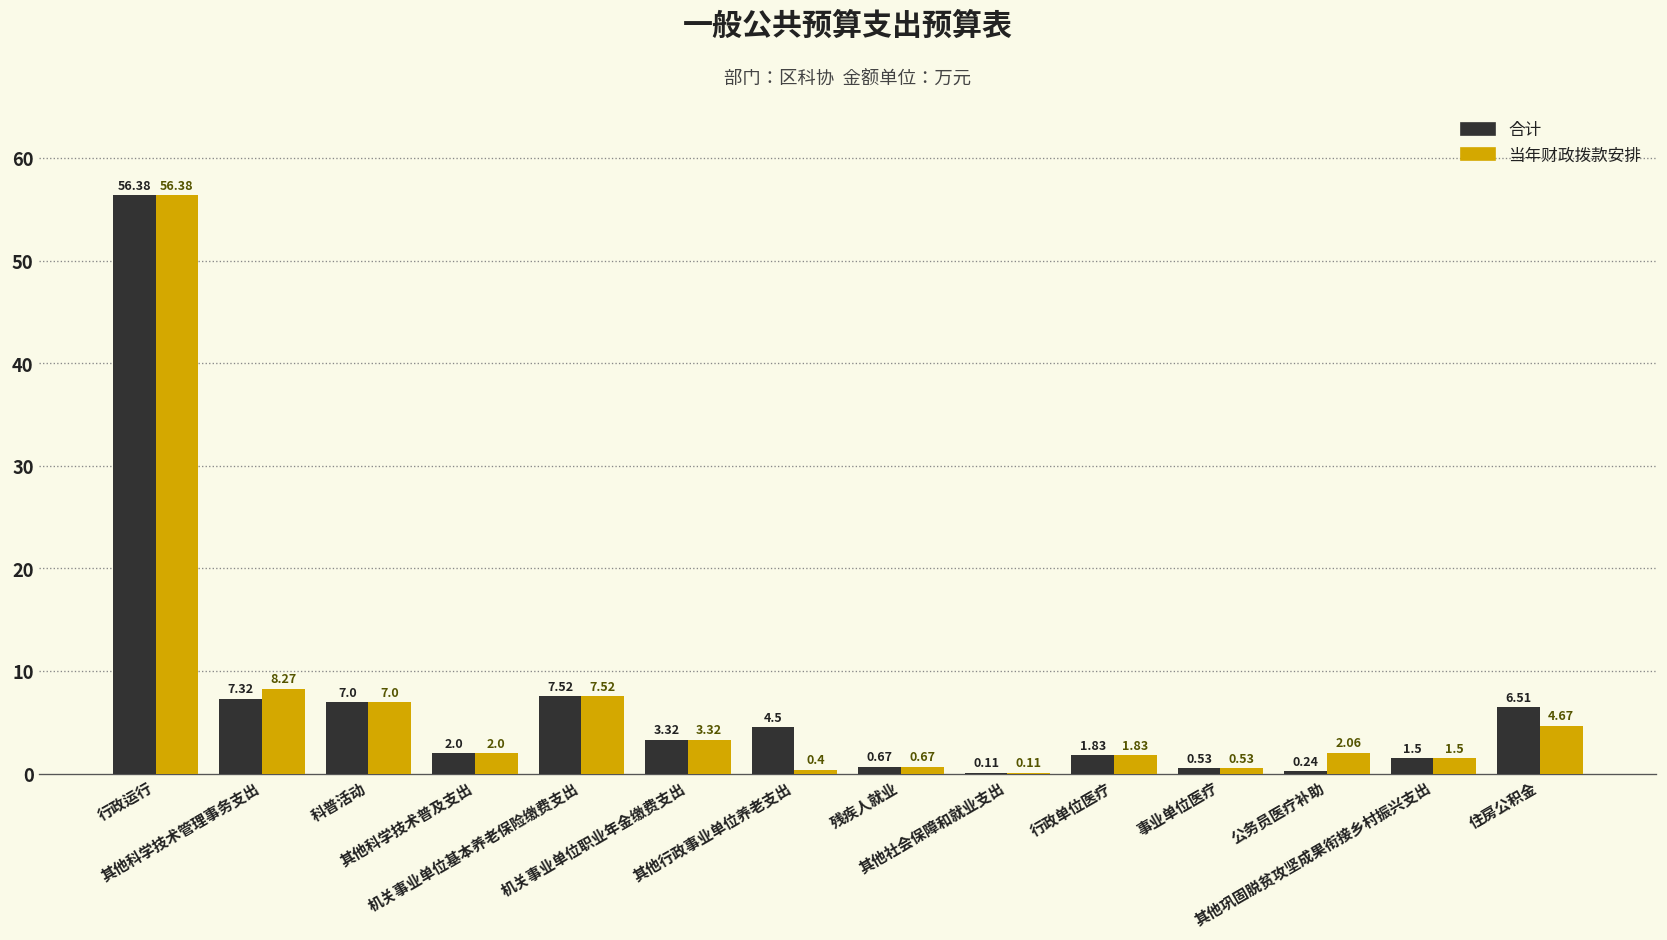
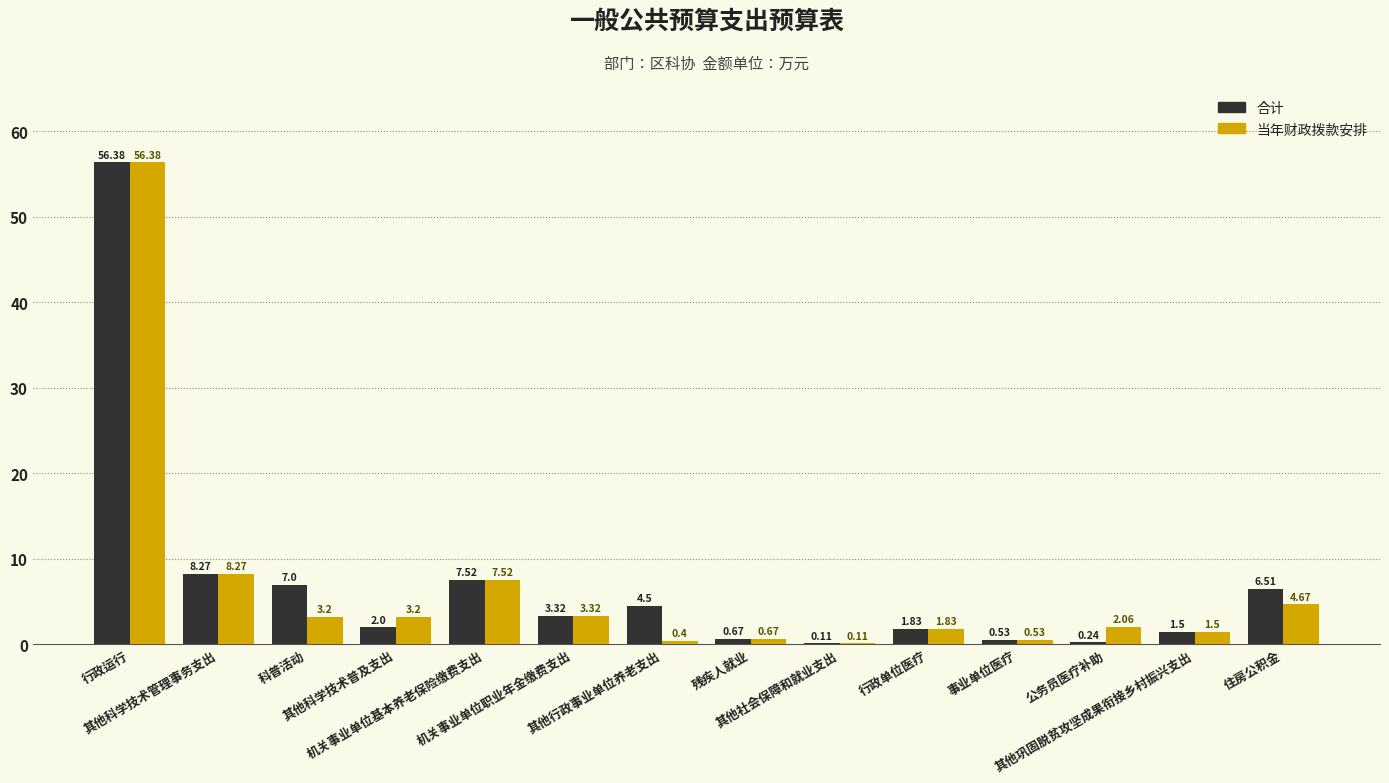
合计, 其他科学技术管理事务支出: 7.32 -> 8.27
当年财政拨款安排, 科普活动: 7.0 -> 3.2
当年财政拨款安排, 其他科学技术普及支出: 2.0 -> 3.2
